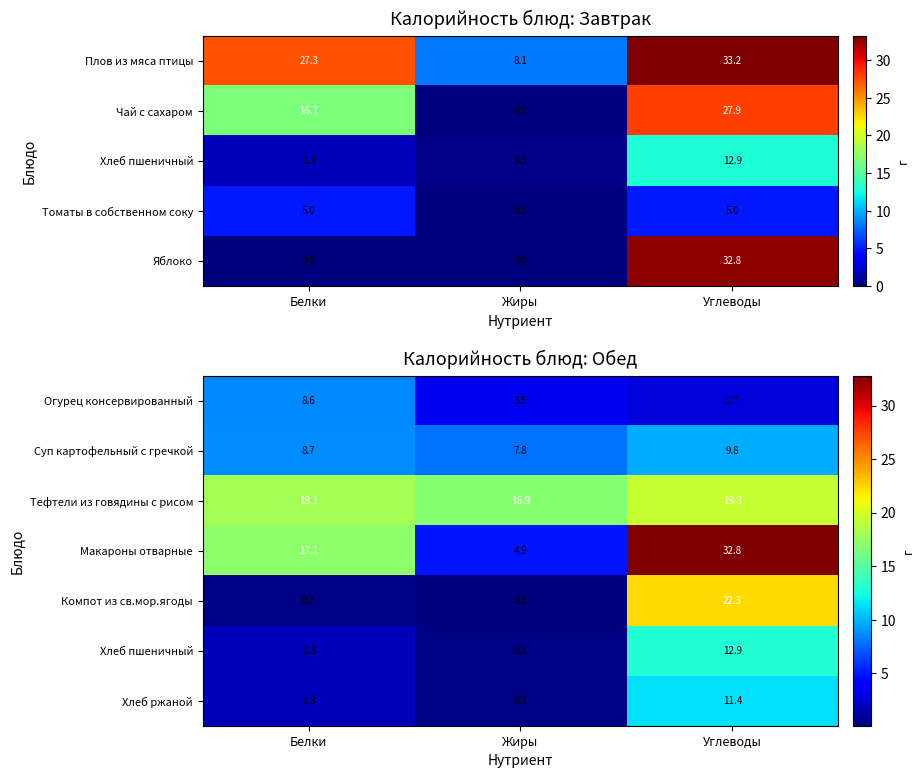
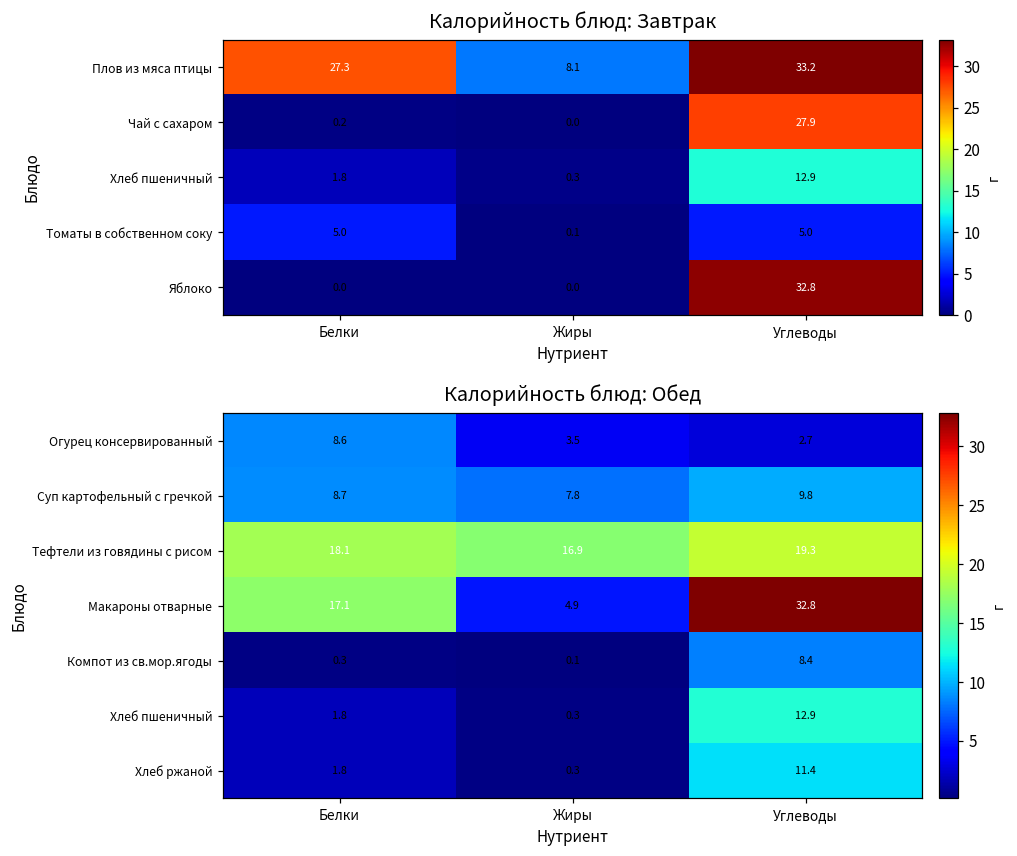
Калорийность блюд: Завтрак, Чай с сахаром, Белки: 16.7 -> 0.2
Калорийность блюд: Обед, Компот из св.мор.ягоды, Углеводы: 22.3 -> 8.4
